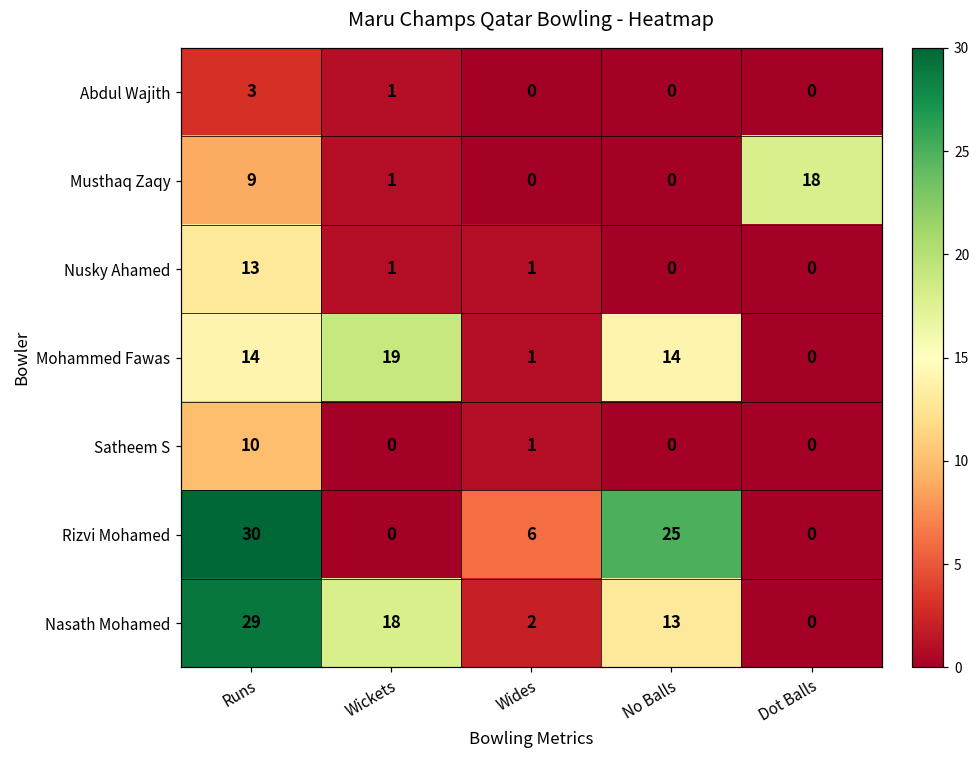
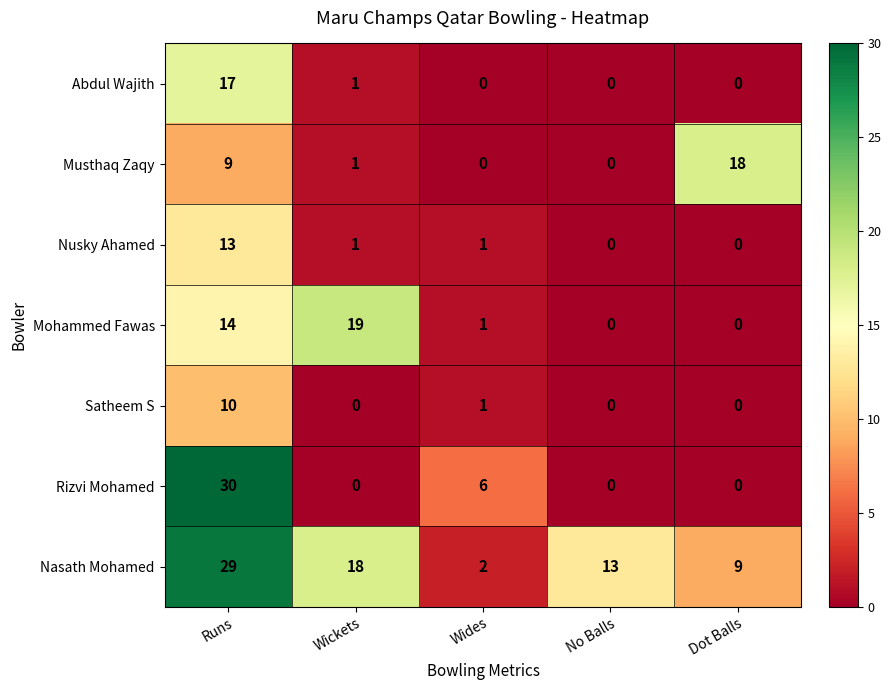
Abdul Wajith, Runs: 3 -> 17
Mohammed Fawas, No Balls: 14 -> 0
Rizvi Mohamed, No Balls: 25 -> 0
Nasath Mohamed, Dot Balls: 0 -> 9
